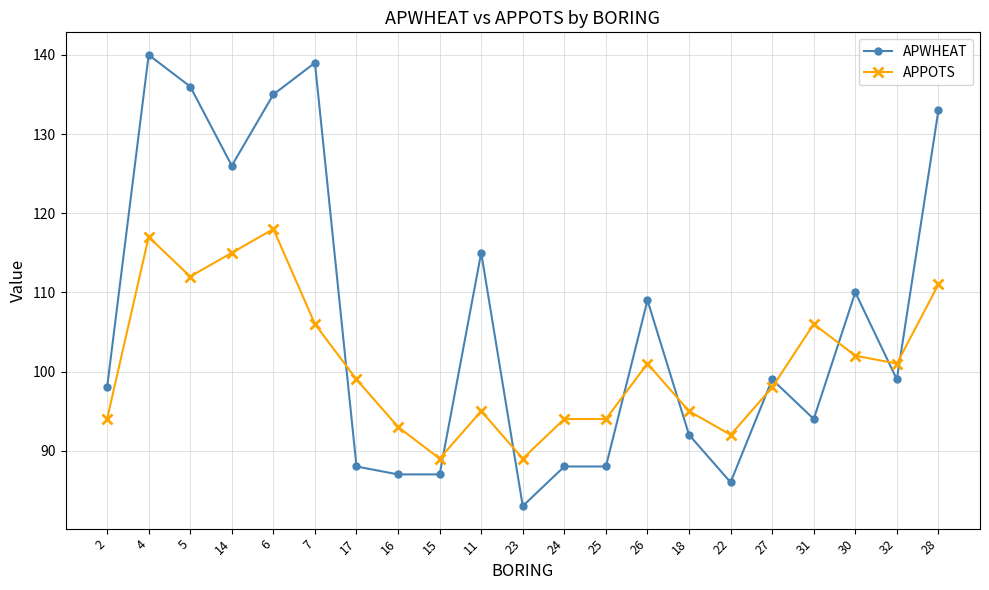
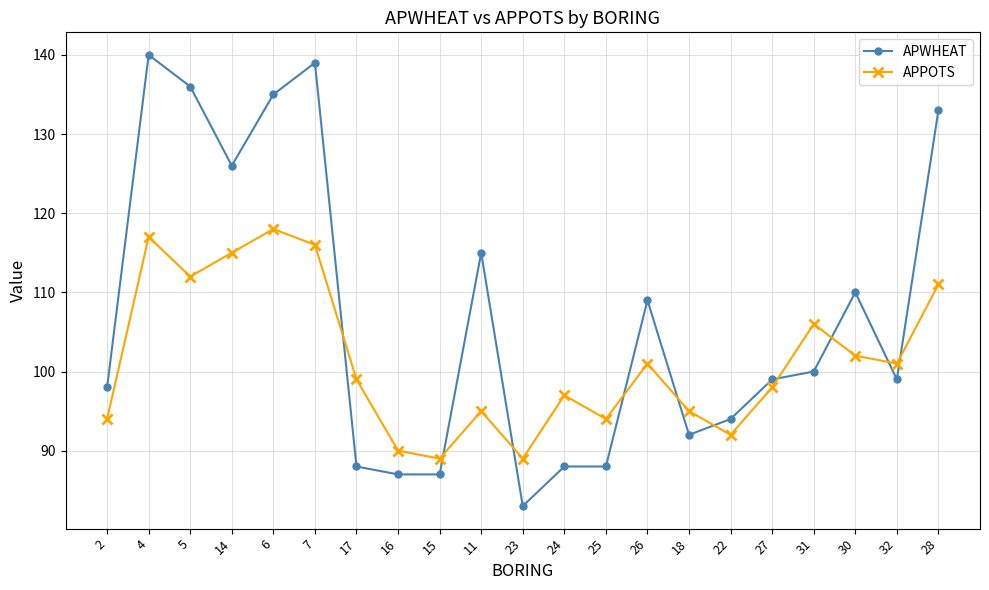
APPOTS, 7: 106 -> 116
APPOTS, 16: 93 -> 90
APPOTS, 24: 94 -> 97
APWHEAT, 22: 86 -> 94
APWHEAT, 31: 94 -> 100
